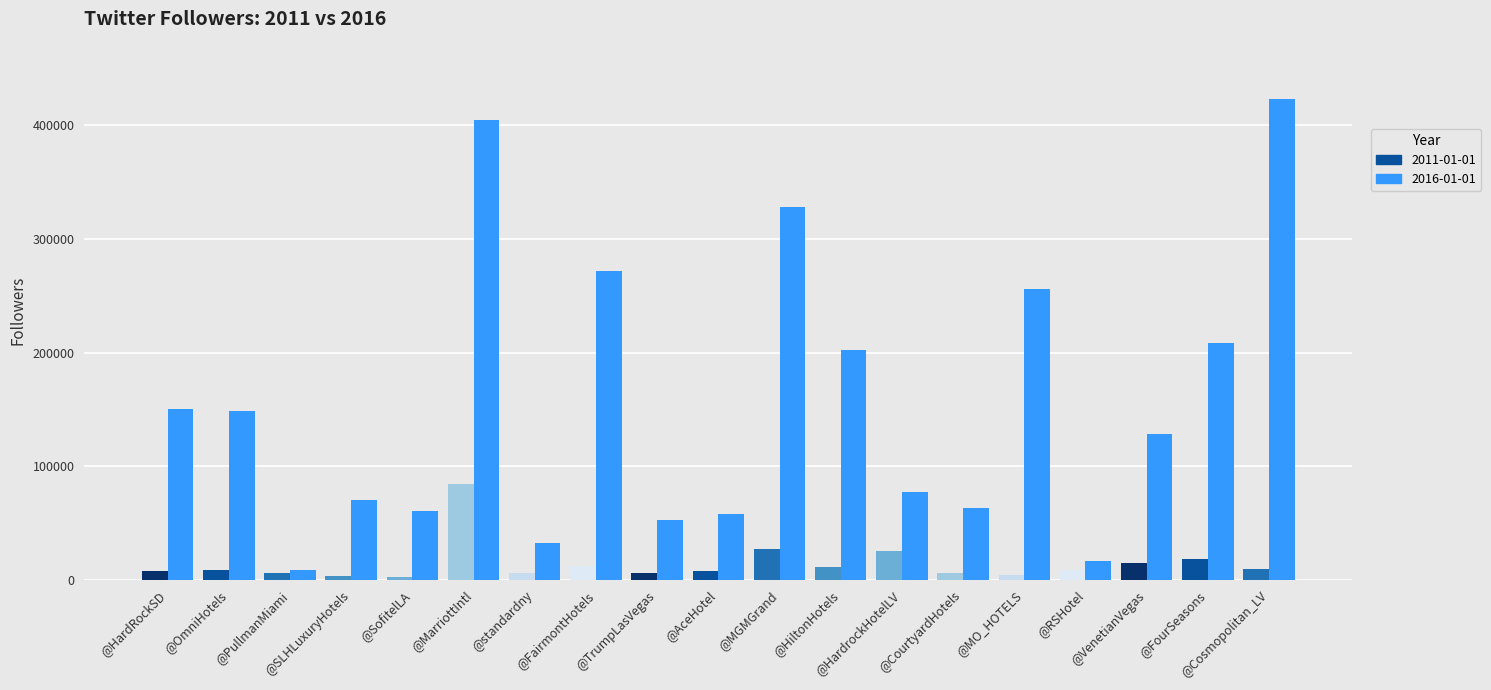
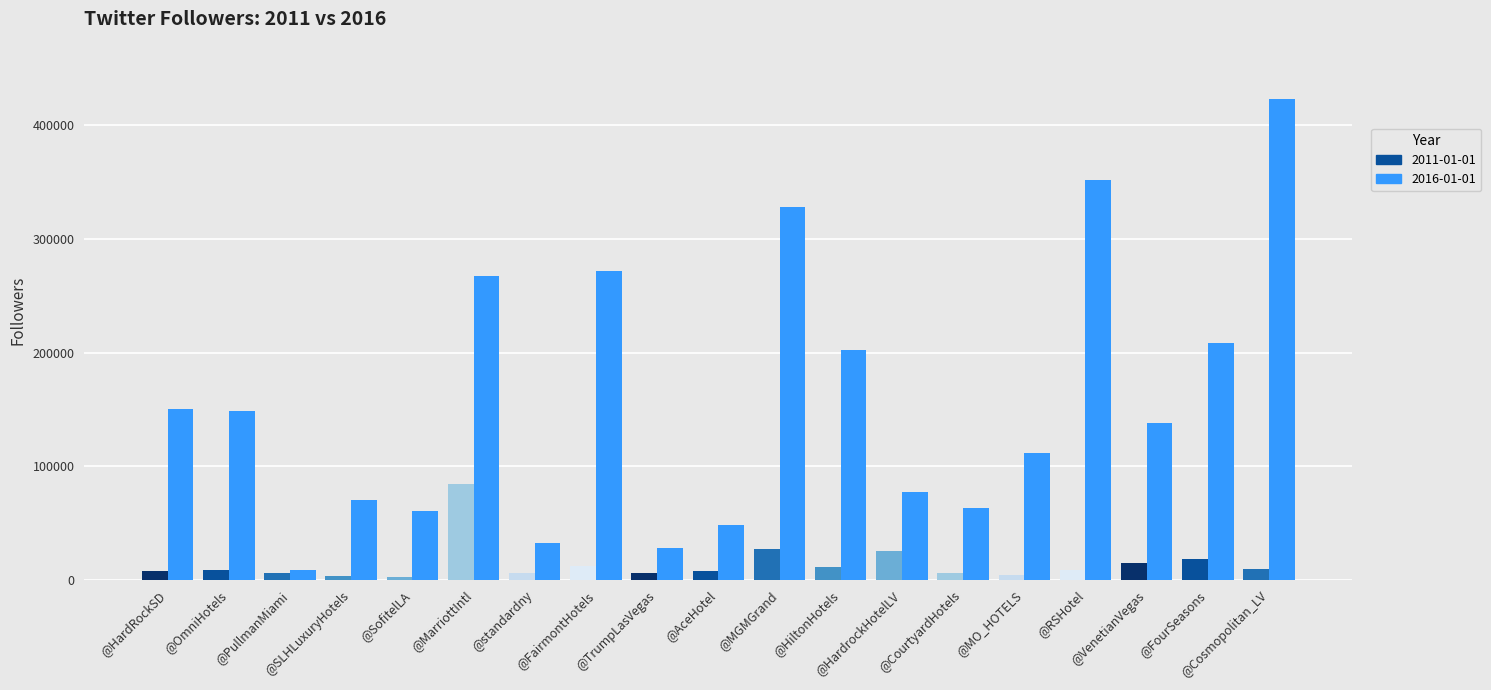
2016-01-01, @MarriottIntl: 405000 -> 268000
2016-01-01, @TrumpLasVegas: 53000 -> 28000
2016-01-01, @AceHotel: 58000 -> 48000
2016-01-01, @MO_HOTELS: 256000 -> 112000
2016-01-01, @RSHotel: 16000 -> 352000
2016-01-01, @VenetianVegas: 129000 -> 138000
